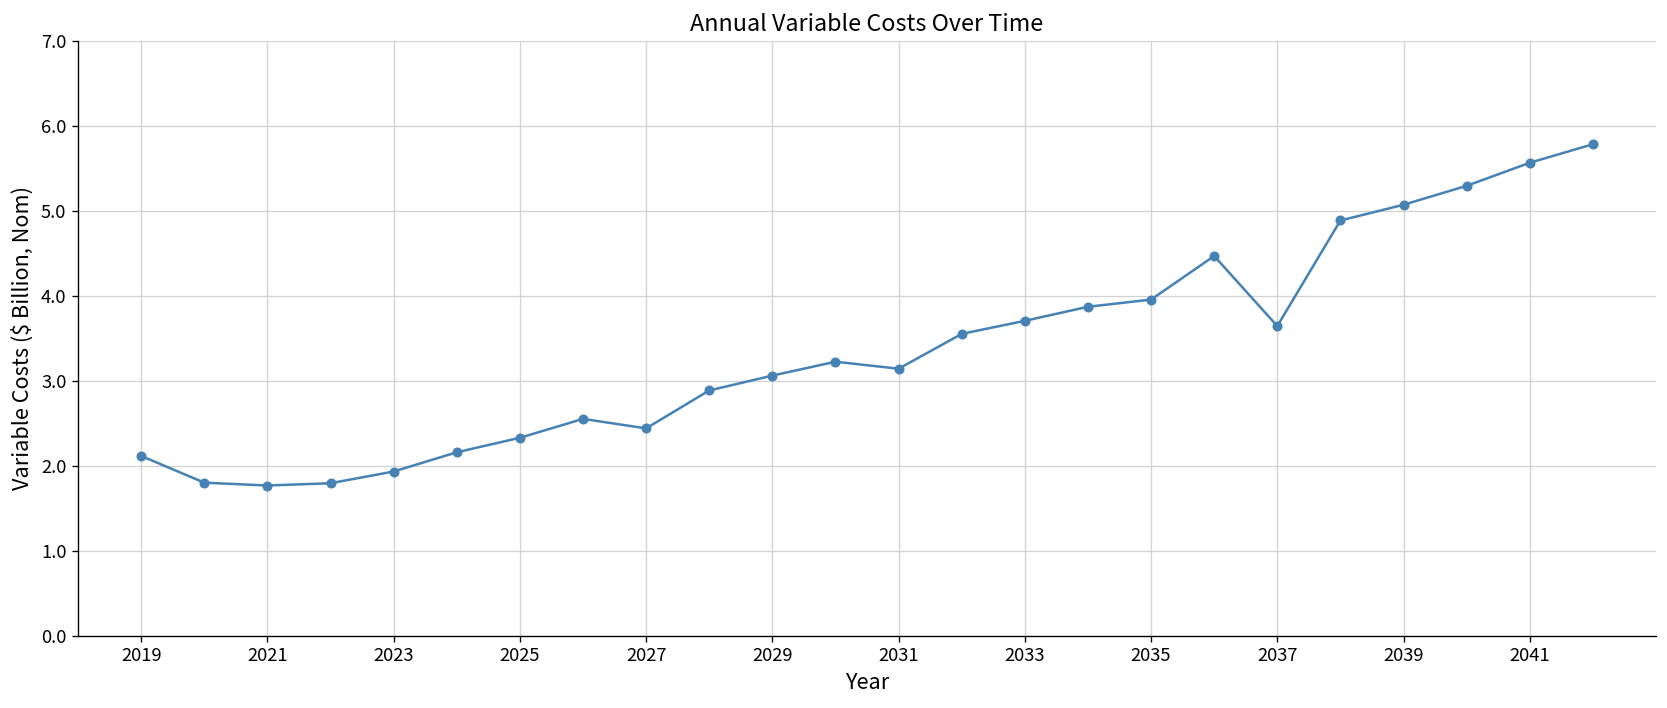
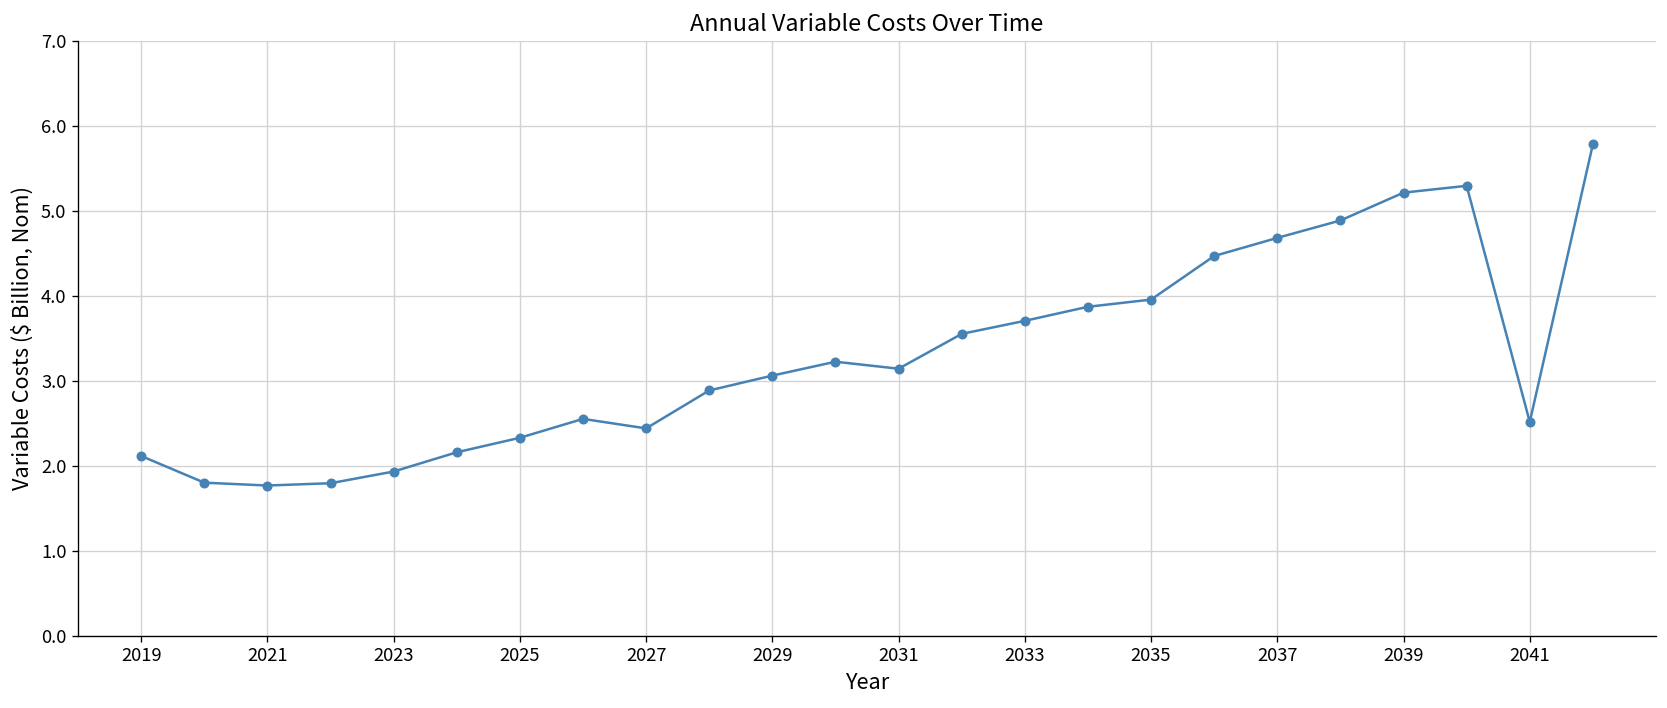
2037: 3.6 -> 4.7
2039: 5.1 -> 5.2
2041: 5.6 -> 2.5
